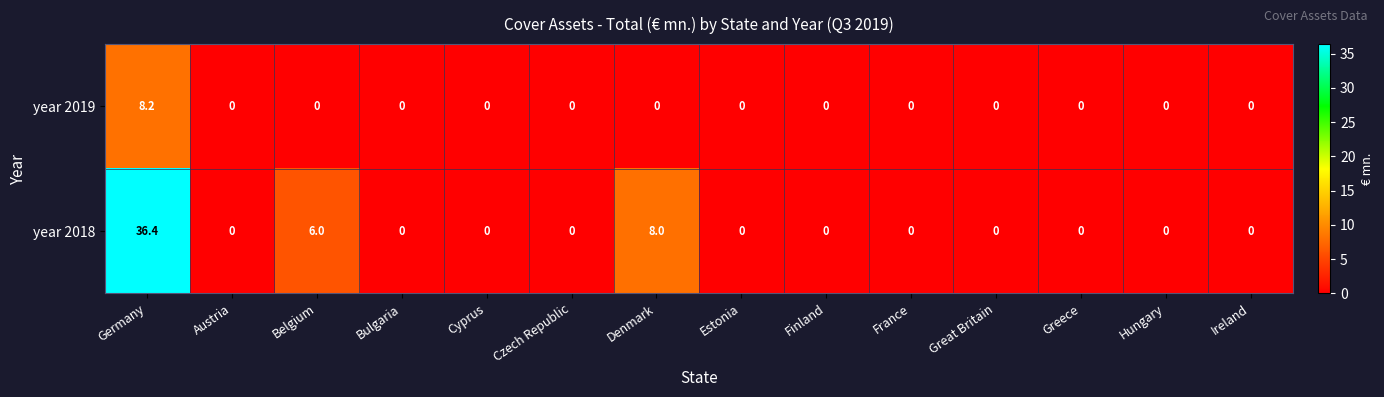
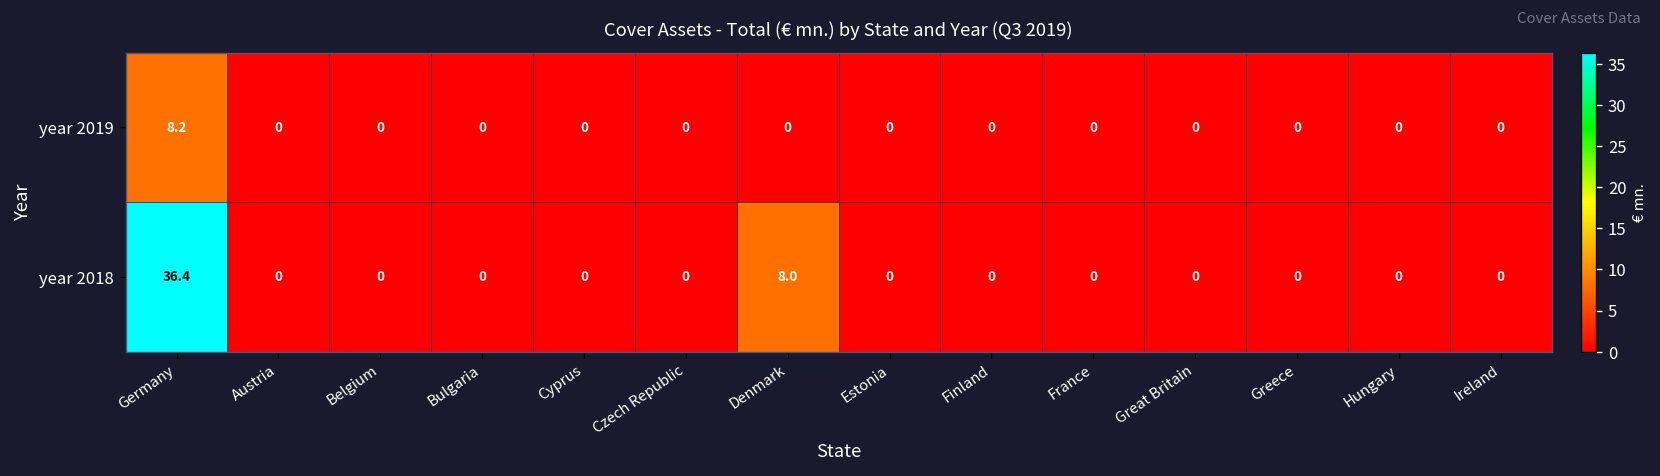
year 2018, Belgium: 6.0 -> 0
